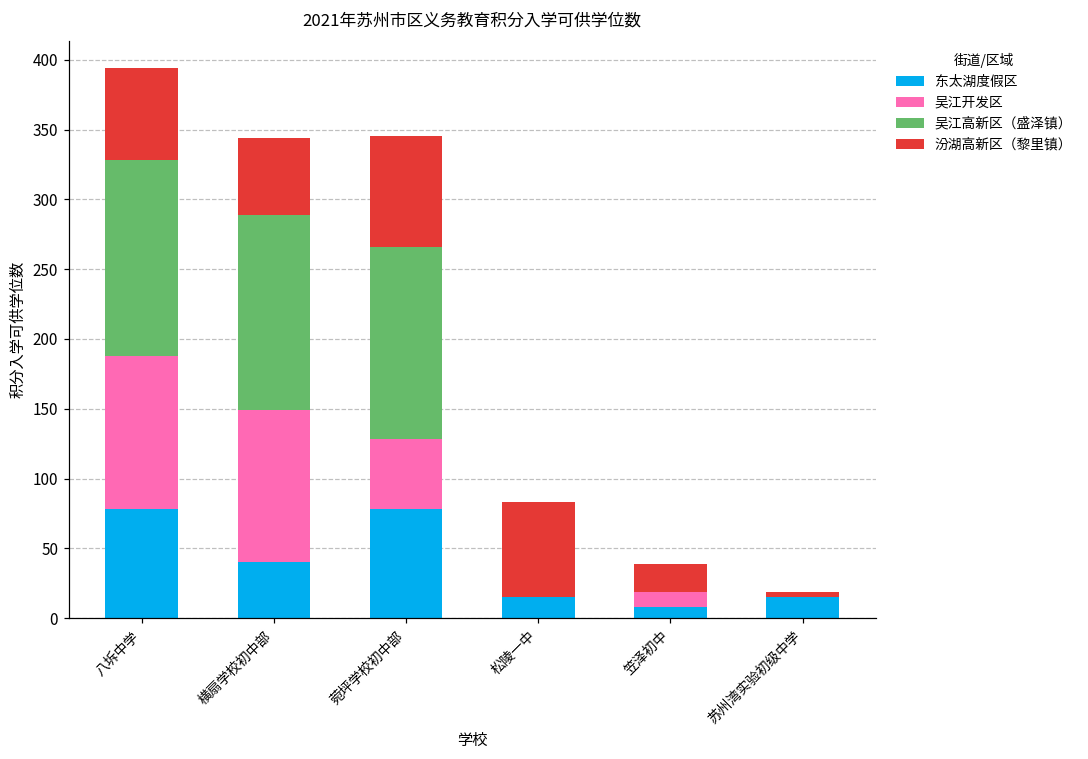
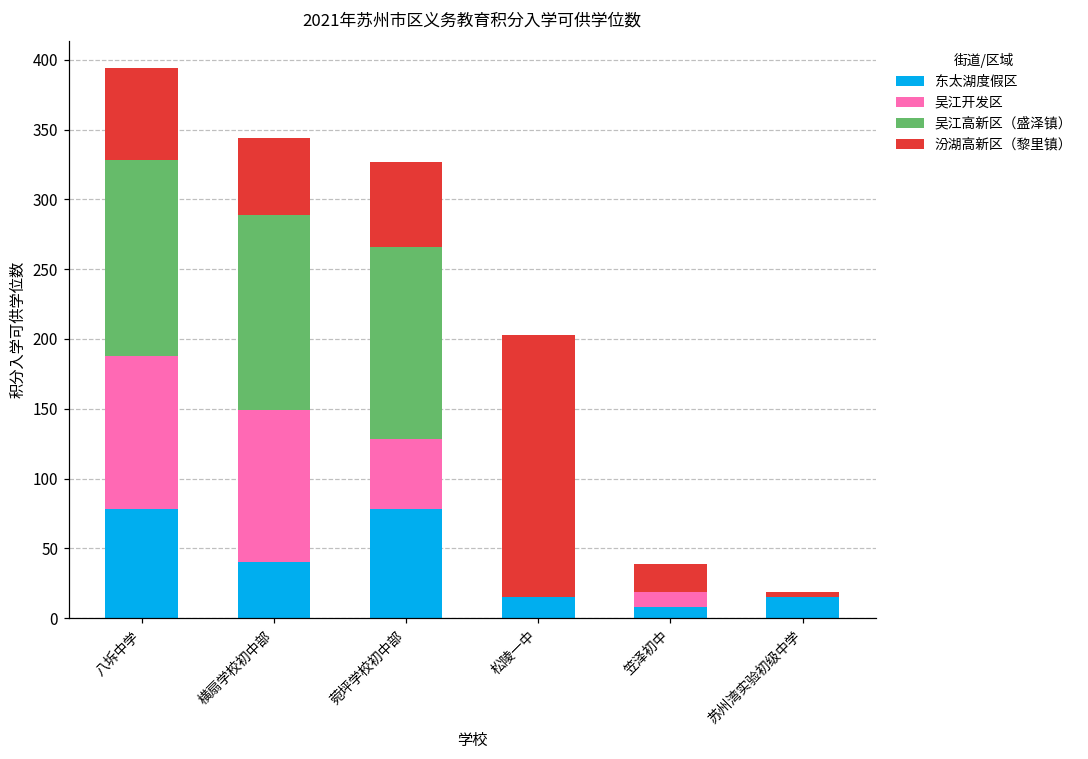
汾湖高新区（黎里镇）, 菀坪学校初中部: 79 -> 61
汾湖高新区（黎里镇）, 松陵一中: 68 -> 188
